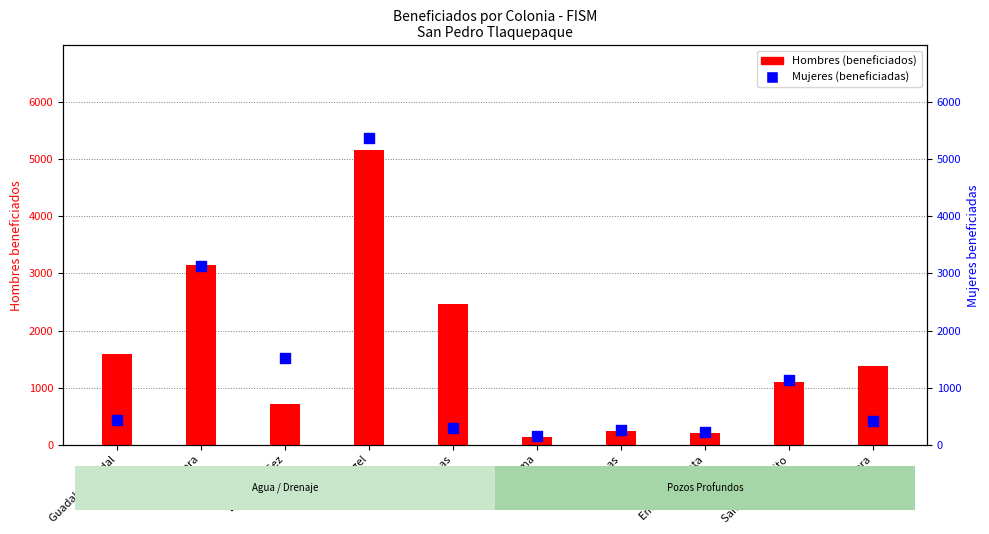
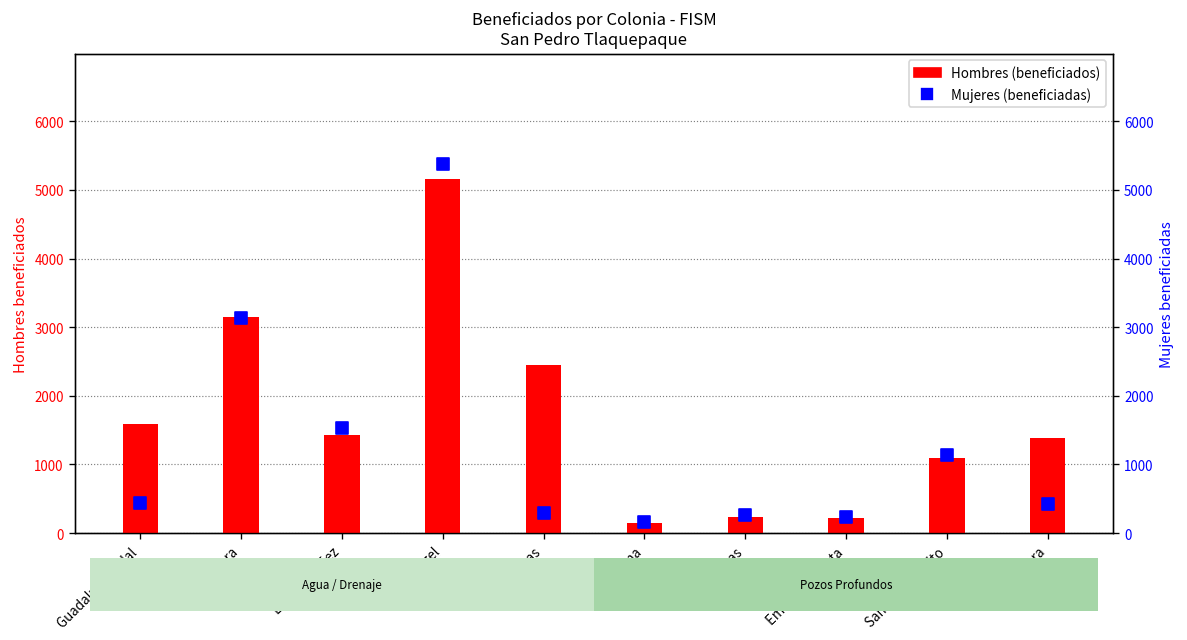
Hombres (beneficiados), La Santibañez: 700 -> 1400
